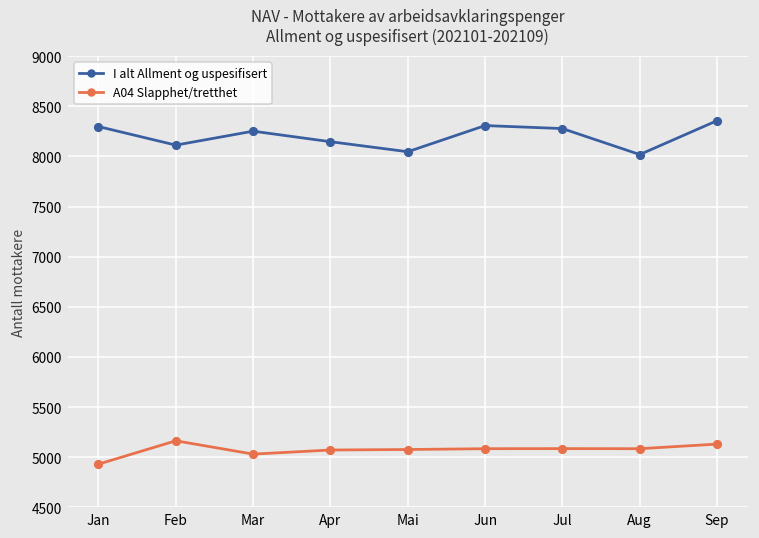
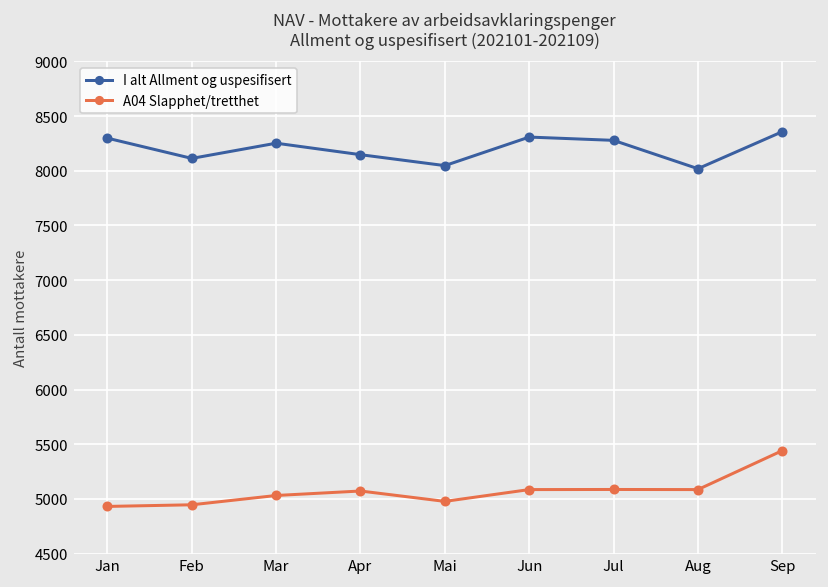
A04 Slapphet/tretthet, Feb: 5200 -> 4900
A04 Slapphet/tretthet, Mai: 5100 -> 5000
A04 Slapphet/tretthet, Sep: 5100 -> 5400
